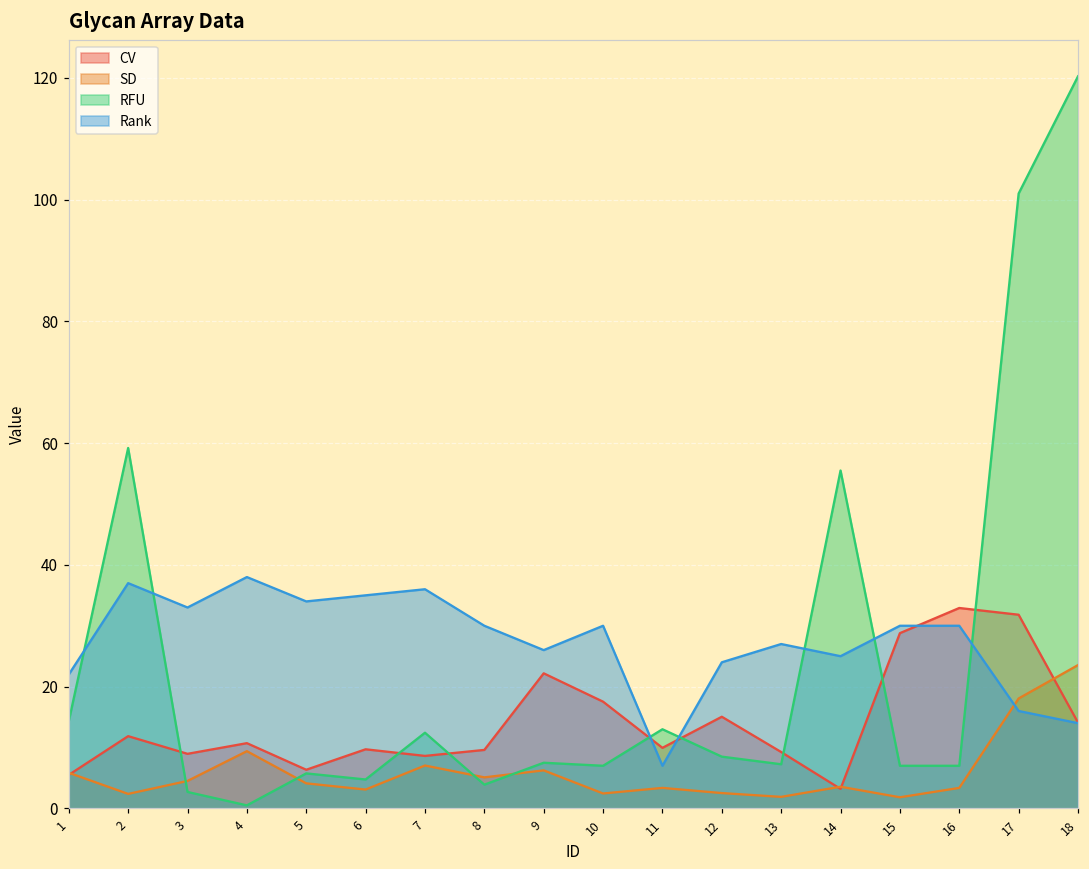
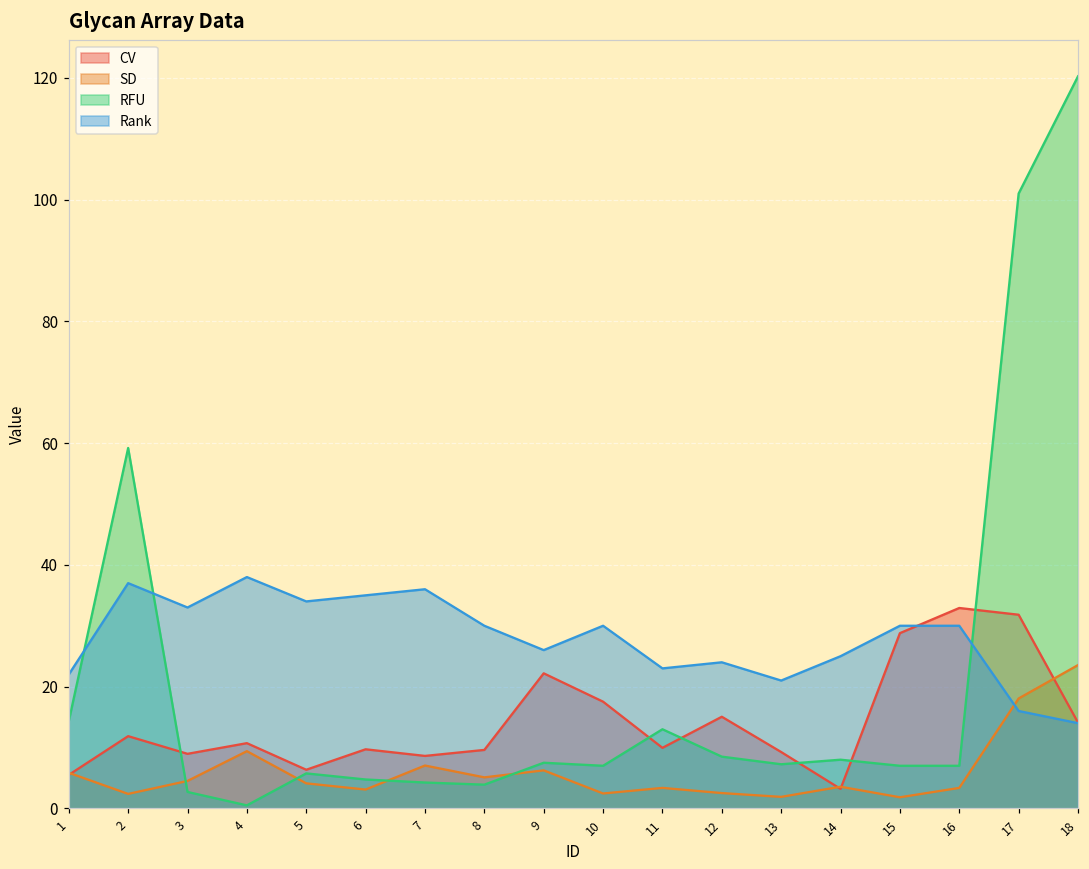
RFU, 7: 12 -> 4
Rank, 11: 7 -> 23
Rank, 13: 27 -> 21
RFU, 14: 56 -> 8
